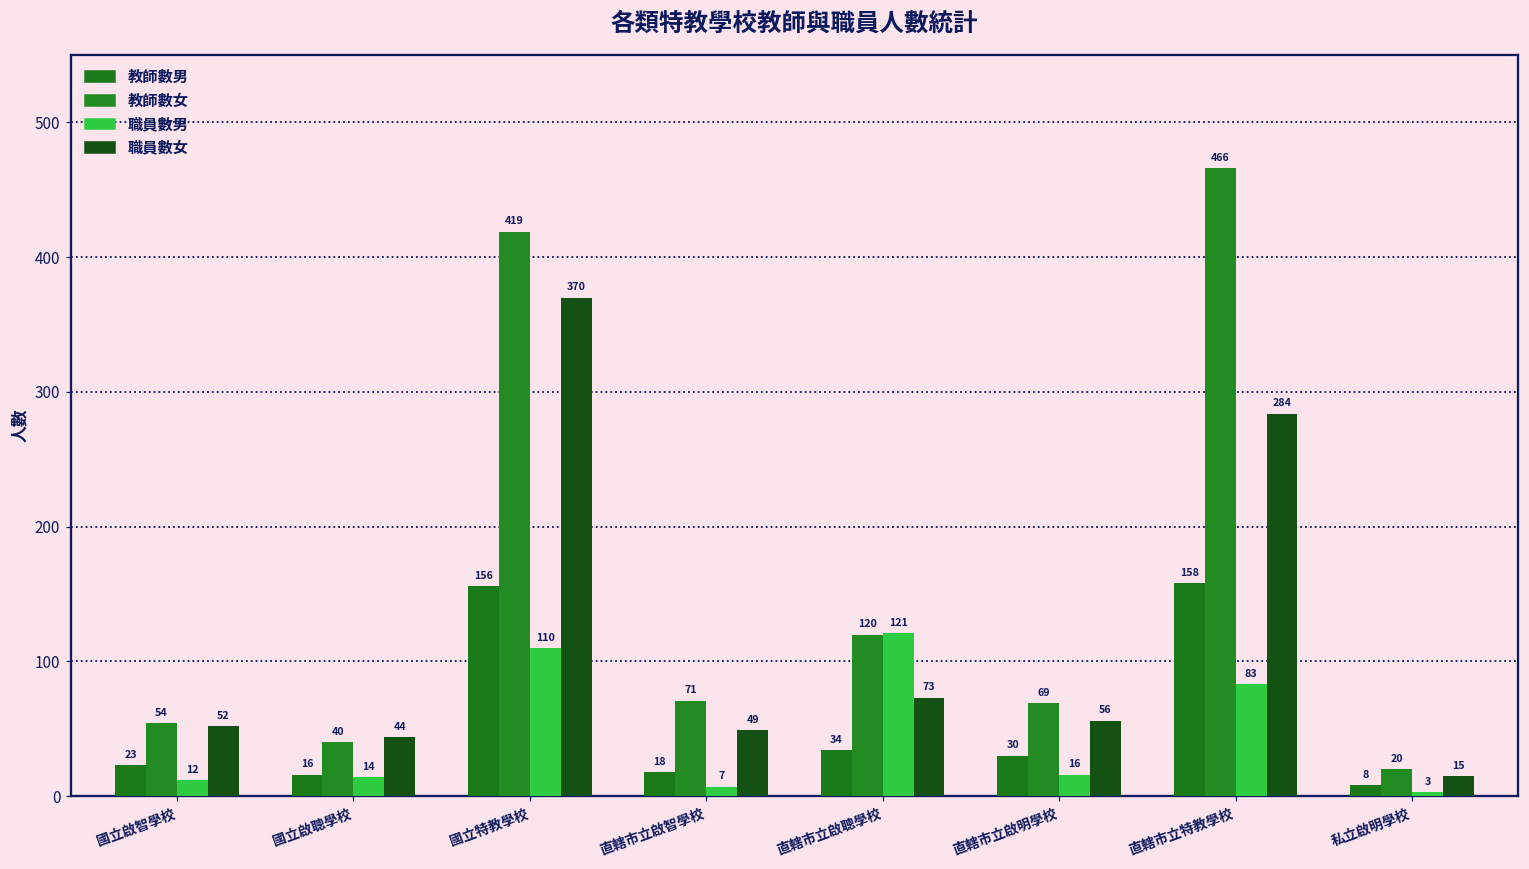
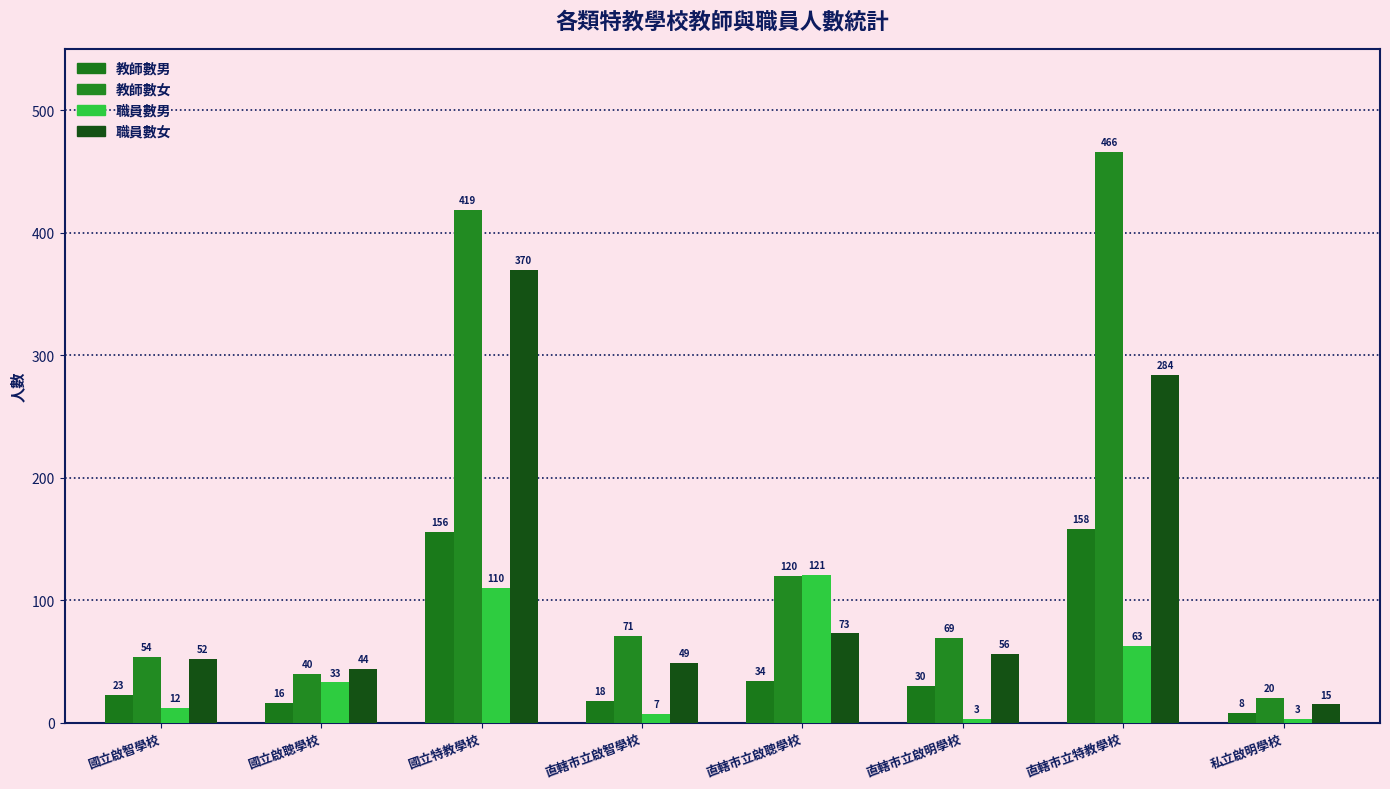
職員數男, 國立啟聰學校: 14 -> 33
職員數男, 直轄市立啟明學校: 16 -> 3
職員數男, 直轄市立特教學校: 83 -> 63
